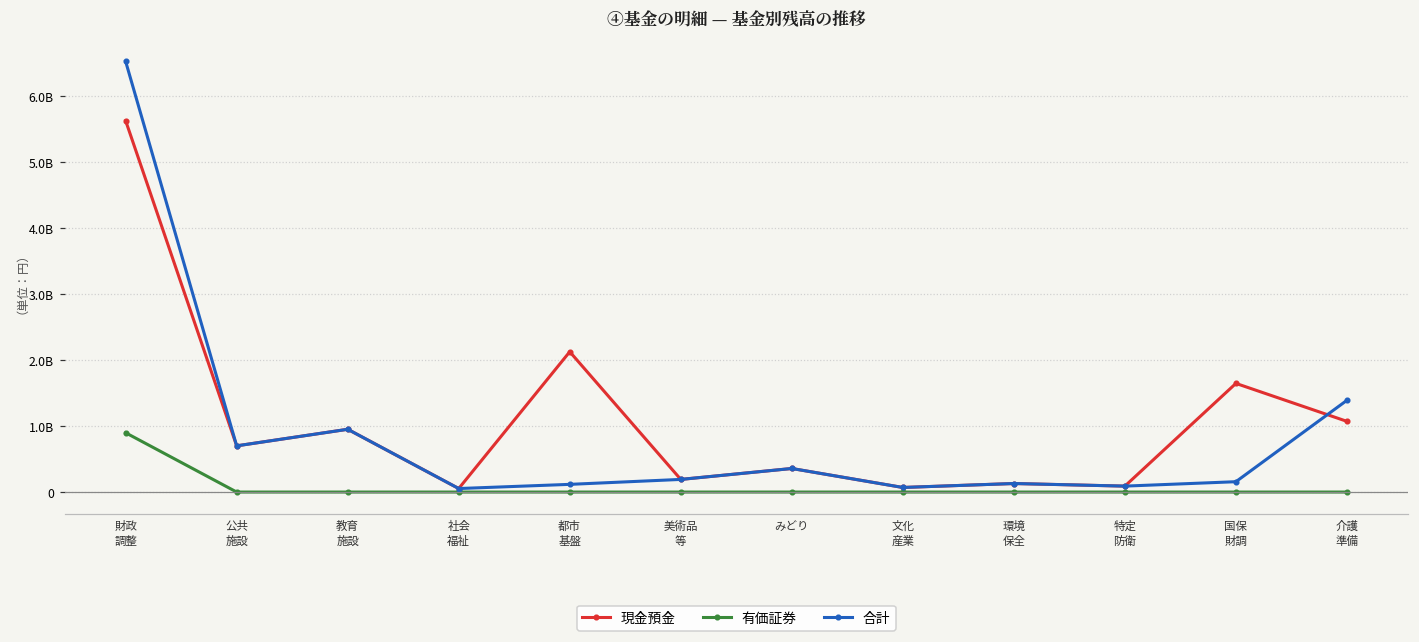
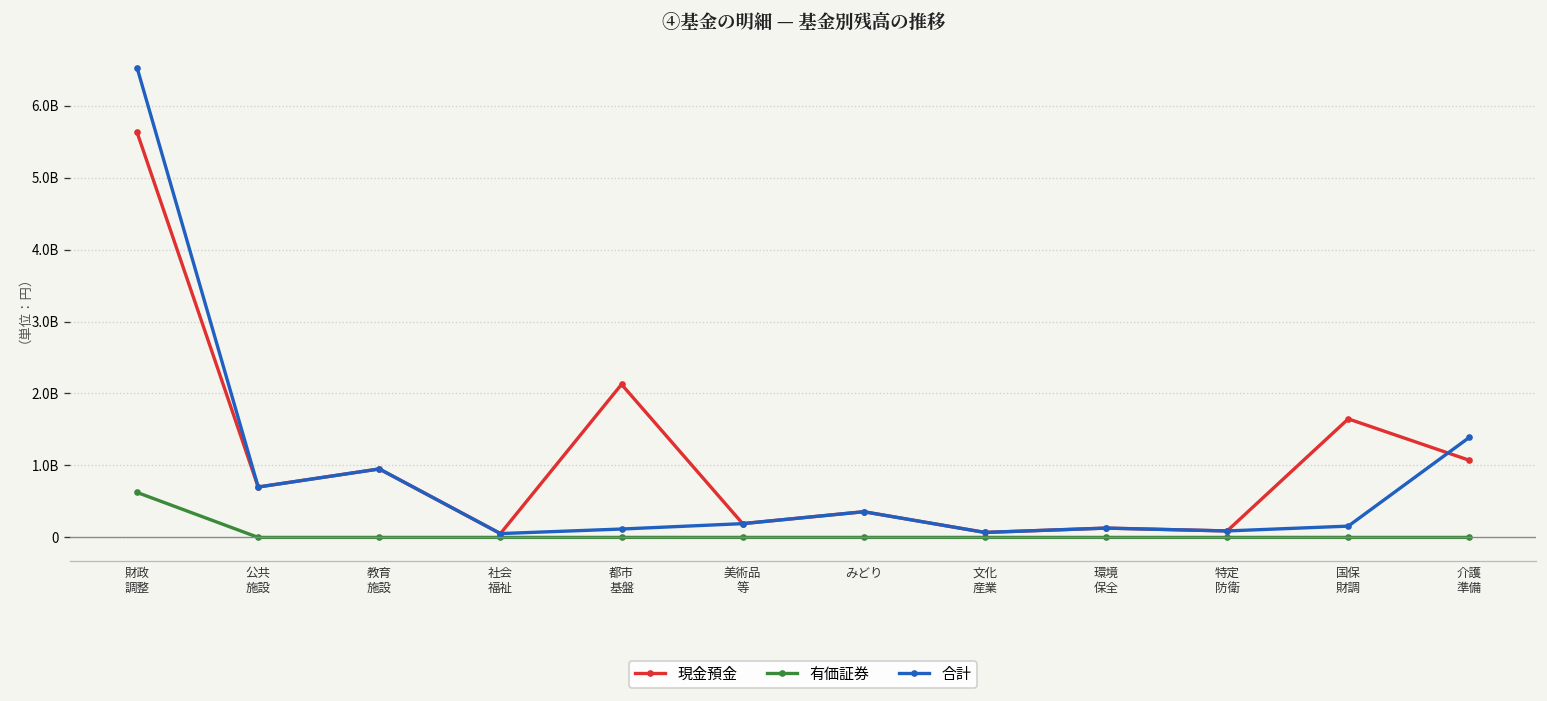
有価証券, 財政 調整: 900000000 -> 600000000
